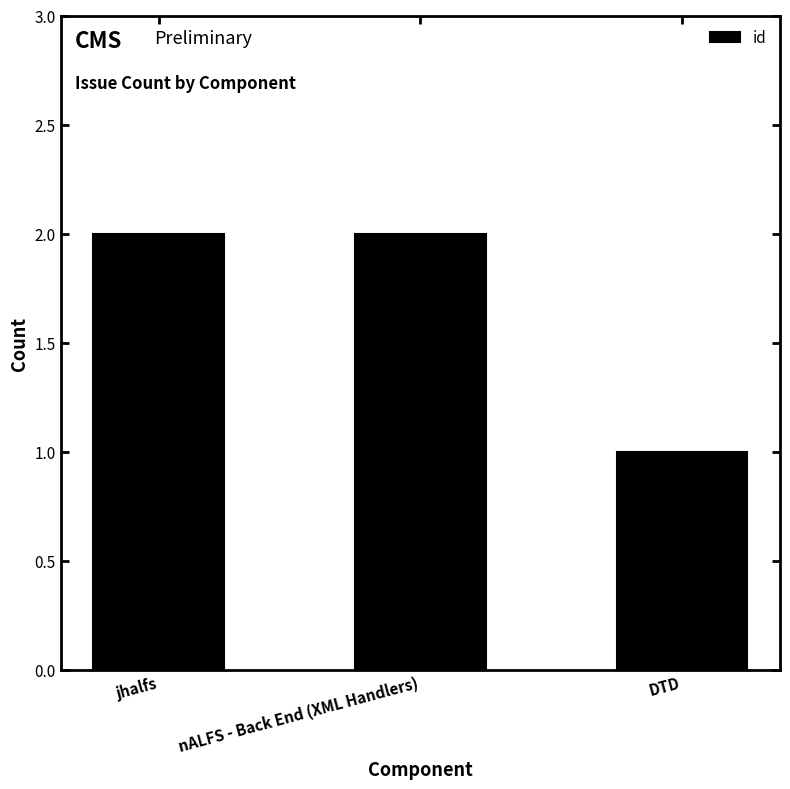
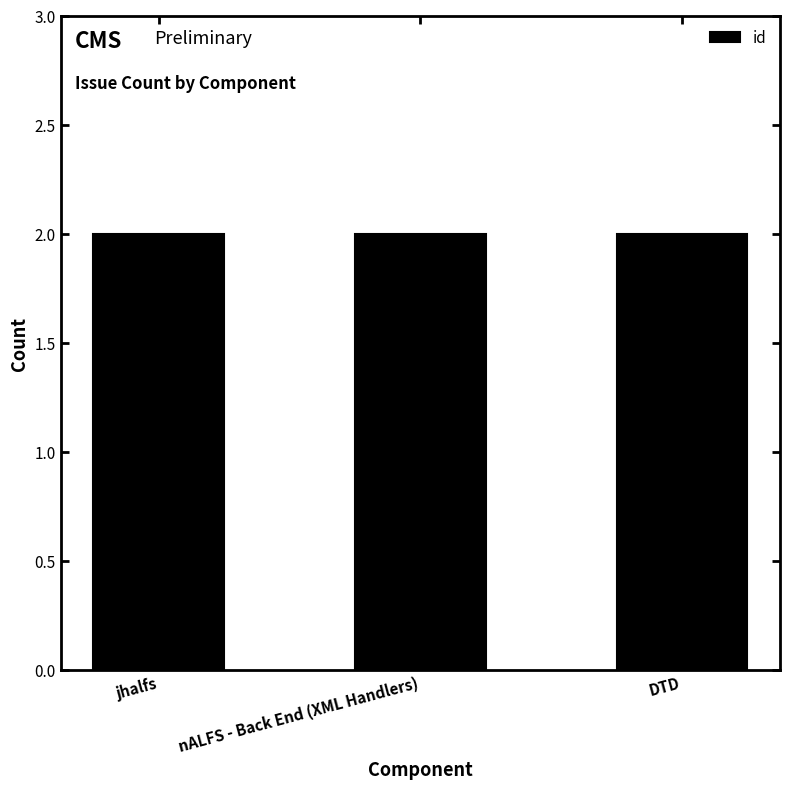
DTD: 1 -> 2
